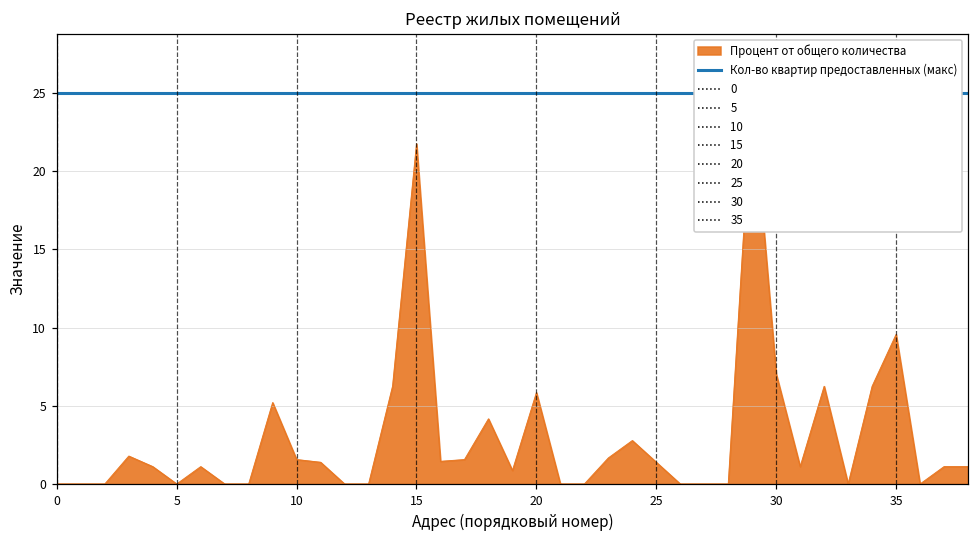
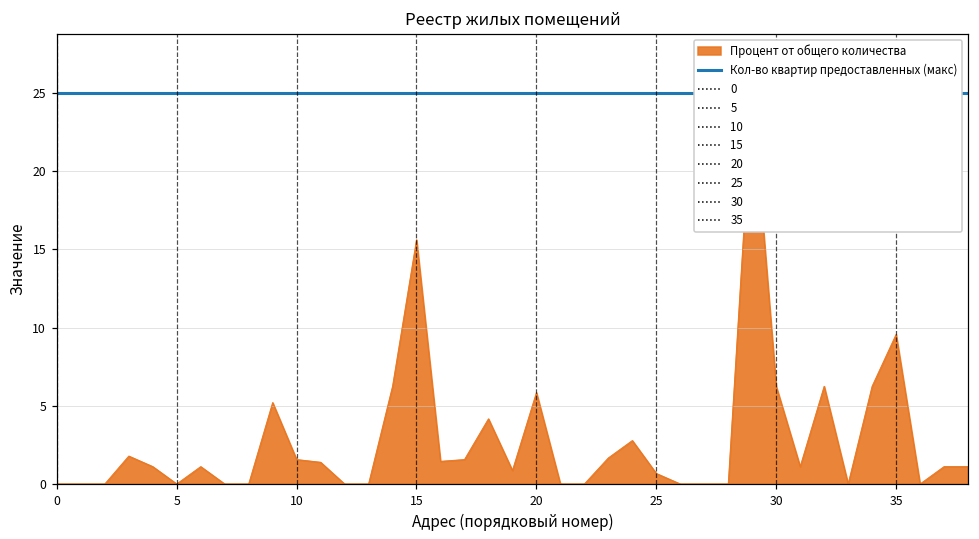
Процент от общего количества, 15: 21.8 -> 15.6
Процент от общего количества, 25: 1.4 -> 0.7
Процент от общего количества, 30: 7.0 -> 6.3
